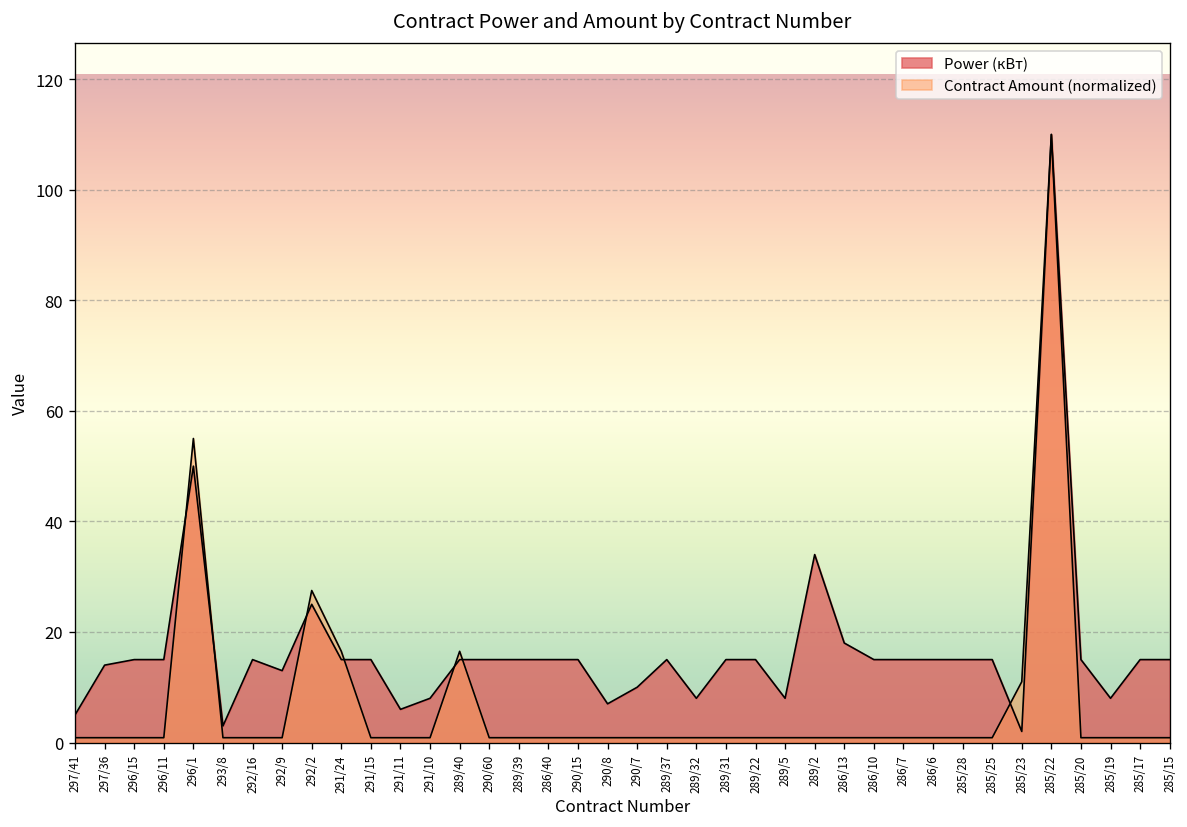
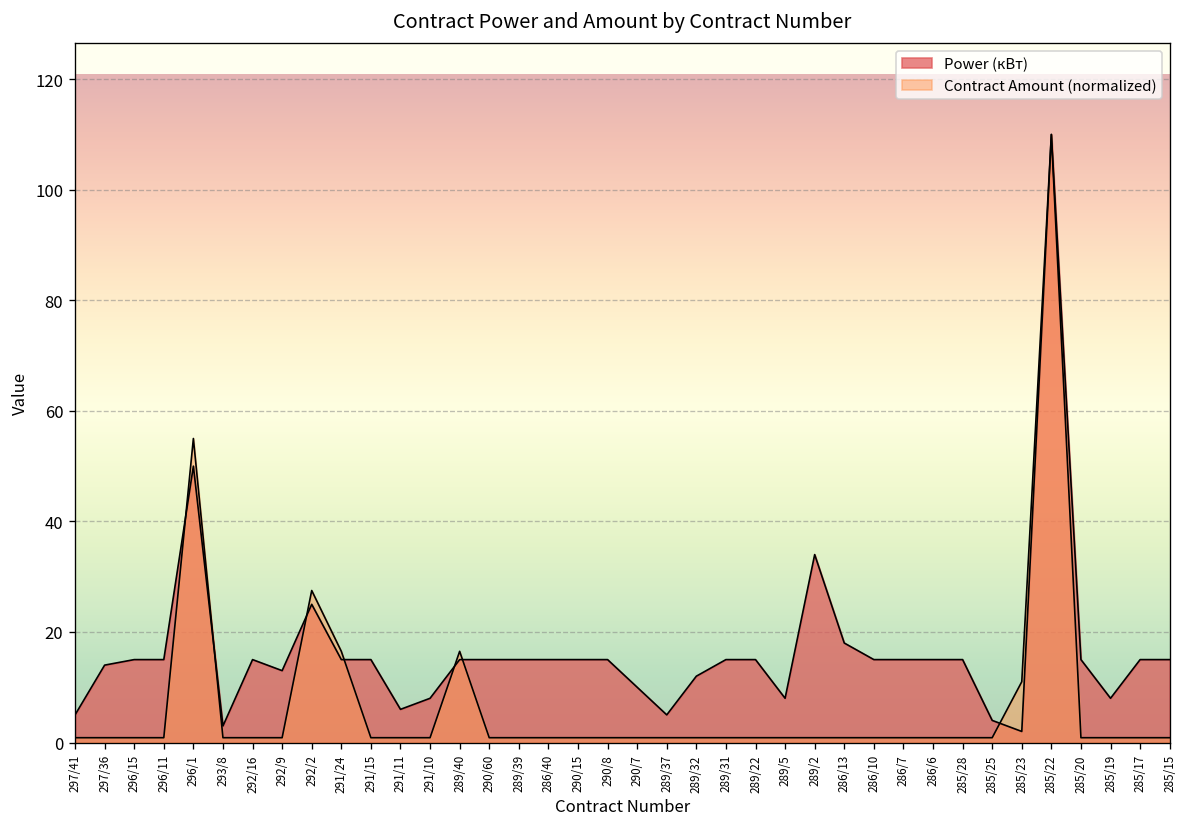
Power (кВт), 290/8: 7 -> 15
Power (кВт), 289/37: 15 -> 5
Power (кВт), 289/32: 8 -> 12
Power (кВт), 285/25: 15 -> 4
